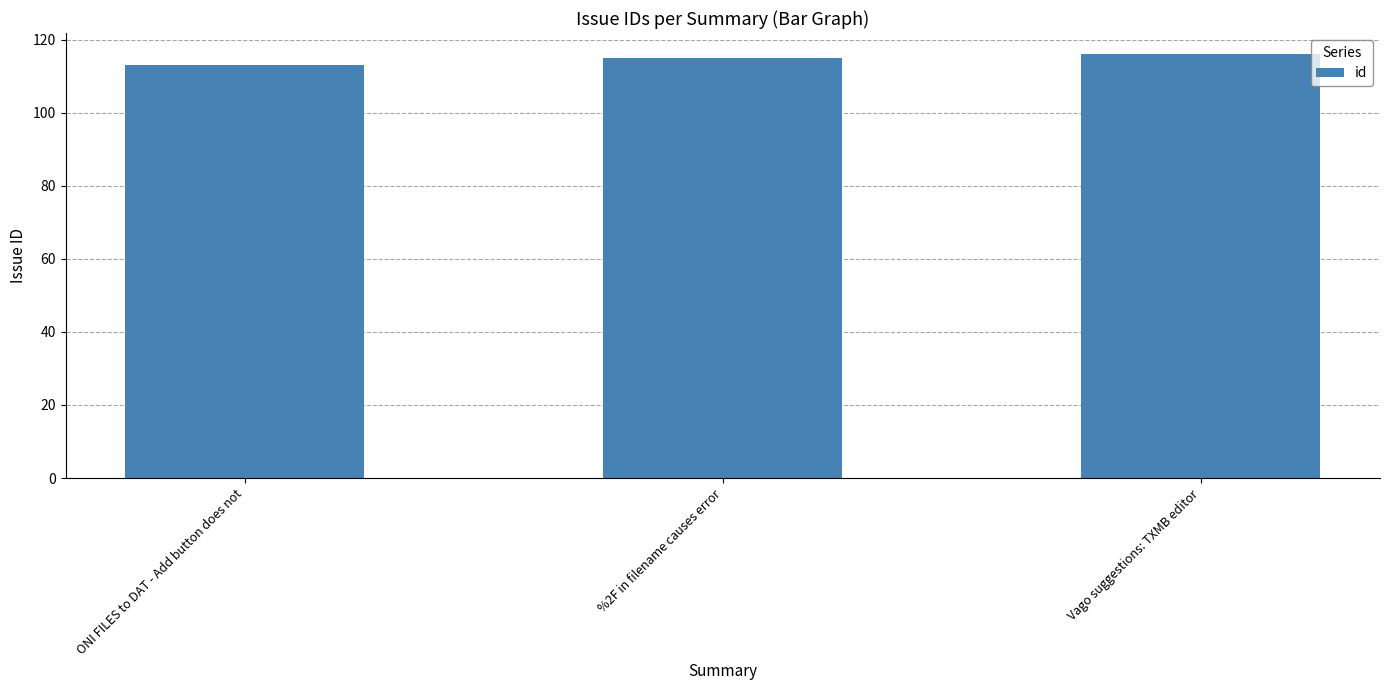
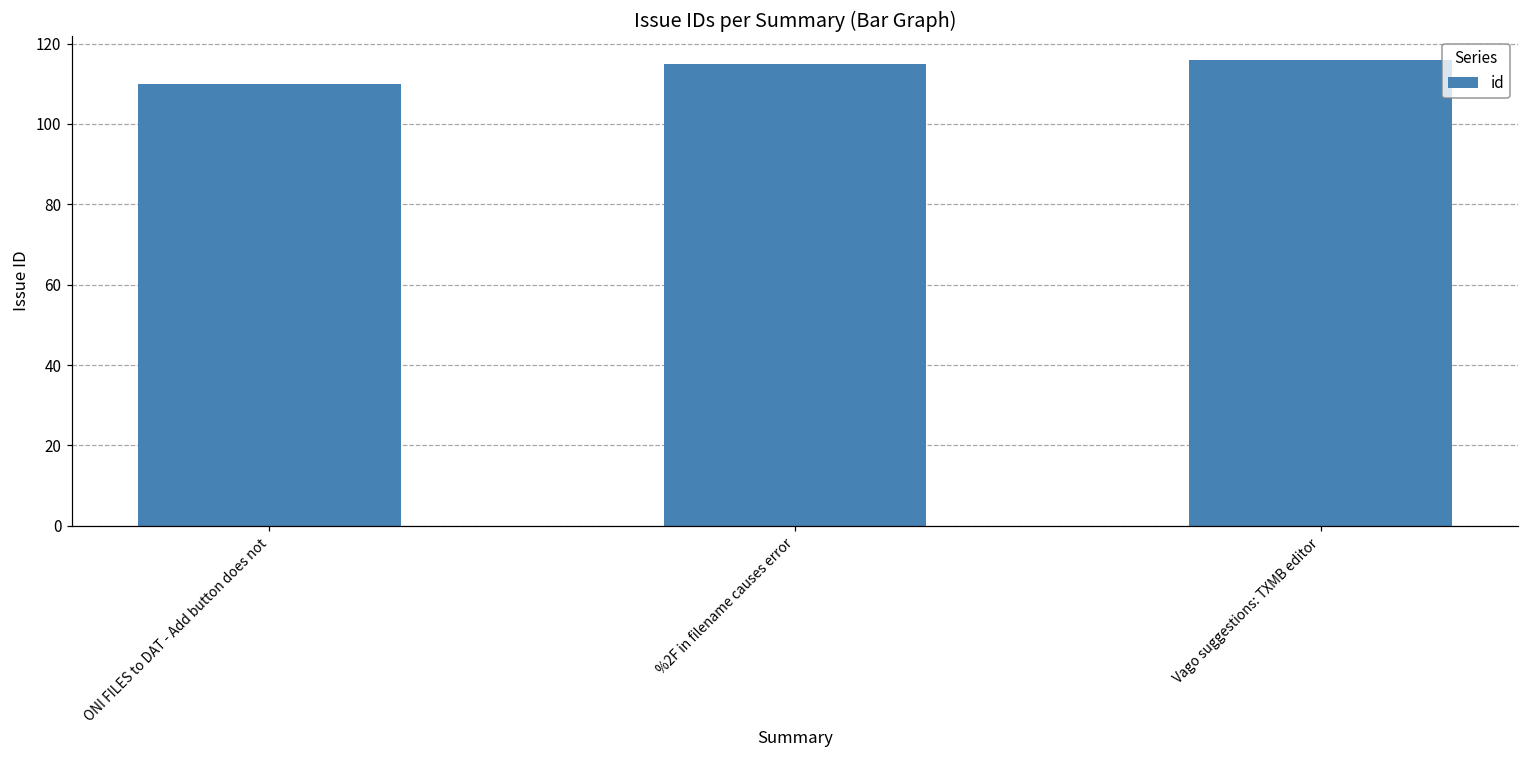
ONI FILES to DAT - Add button does not: 113 -> 110
